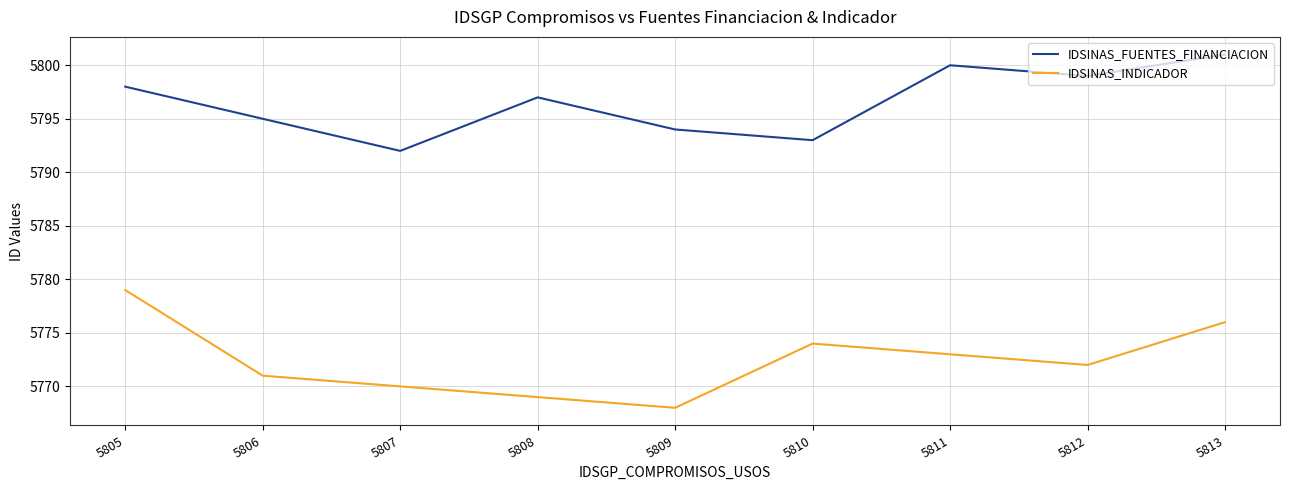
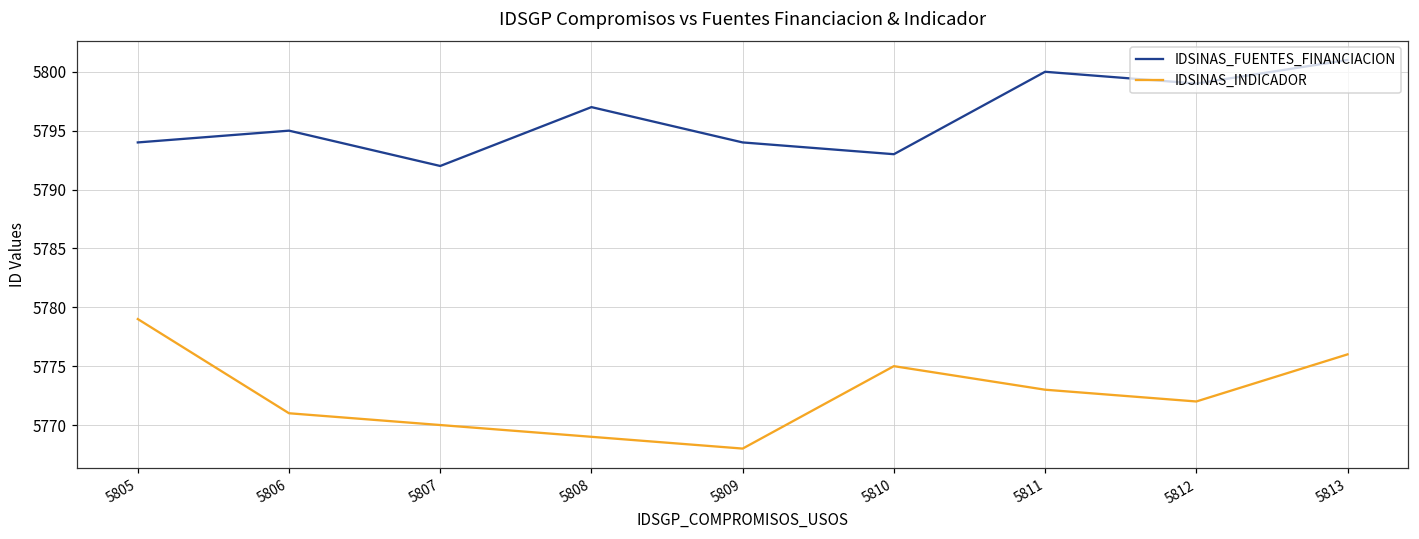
IDSINAS_FUENTES_FINANCIACION, 5805: 5798 -> 5794
IDSINAS_INDICADOR, 5810: 5774 -> 5775
